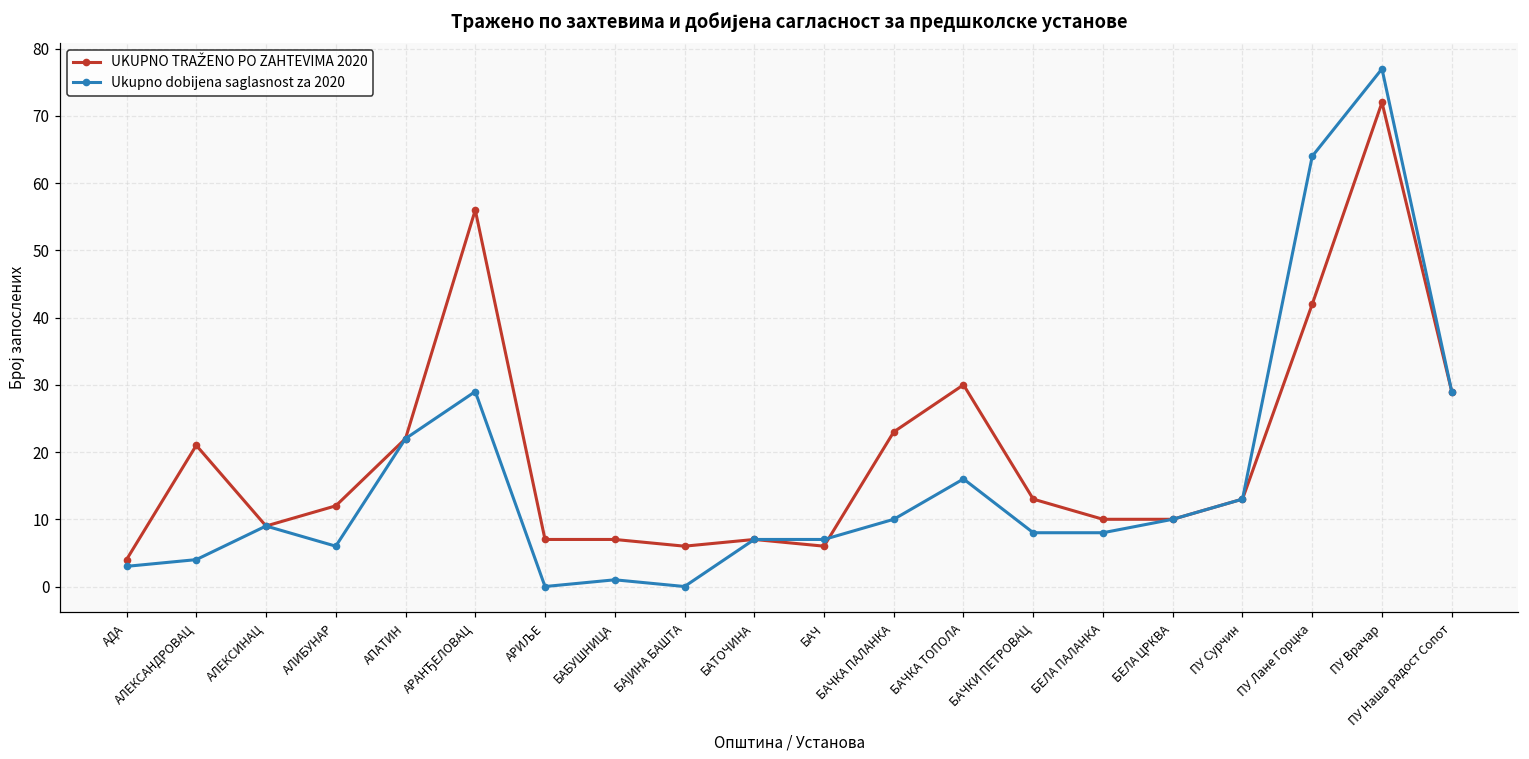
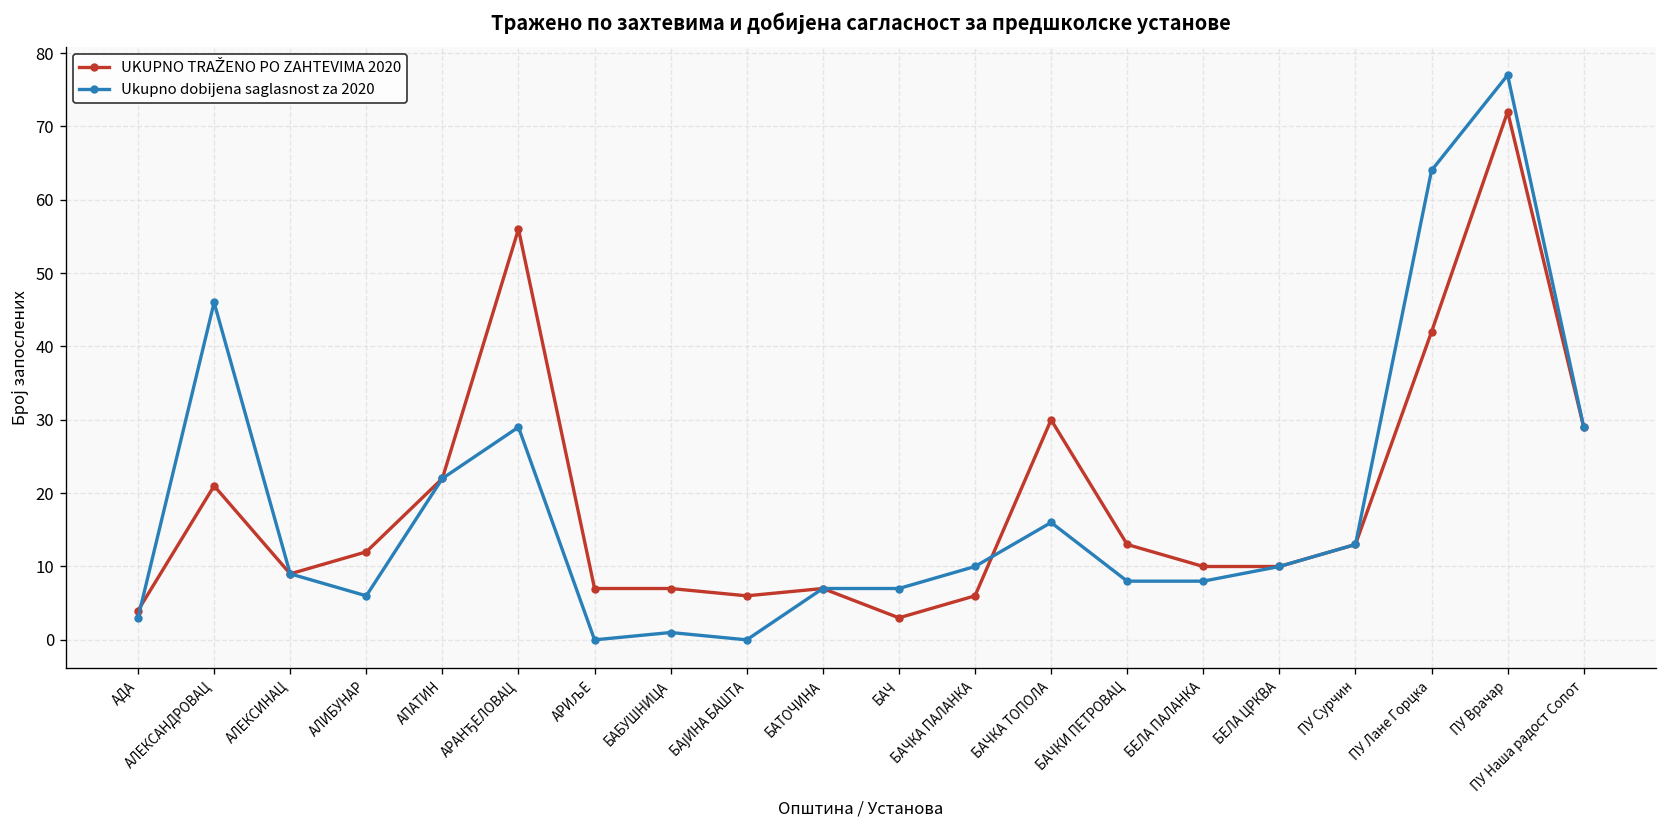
Ukupno dobijena saglasnost za 2020, АЛЕКСАНДРОВАЦ: 4 -> 46
UKUPNO TRAŽENO PO ZAHTEVIMA 2020, БАЧ: 6 -> 3
UKUPNO TRAŽENO PO ZAHTEVIMA 2020, БАЧКА ПАЛАНКА: 23 -> 6
